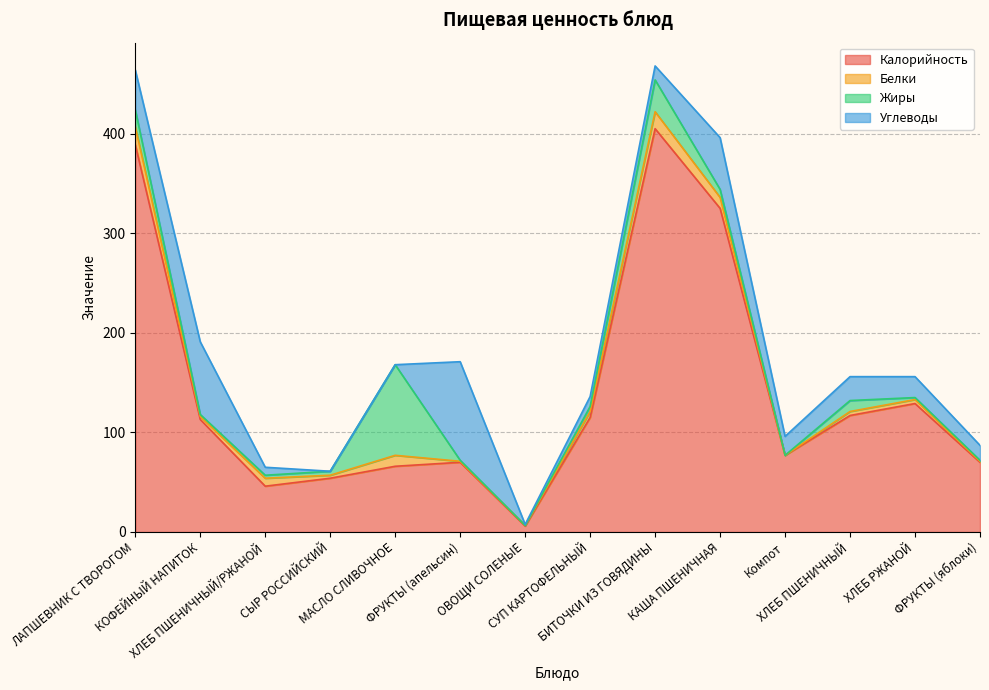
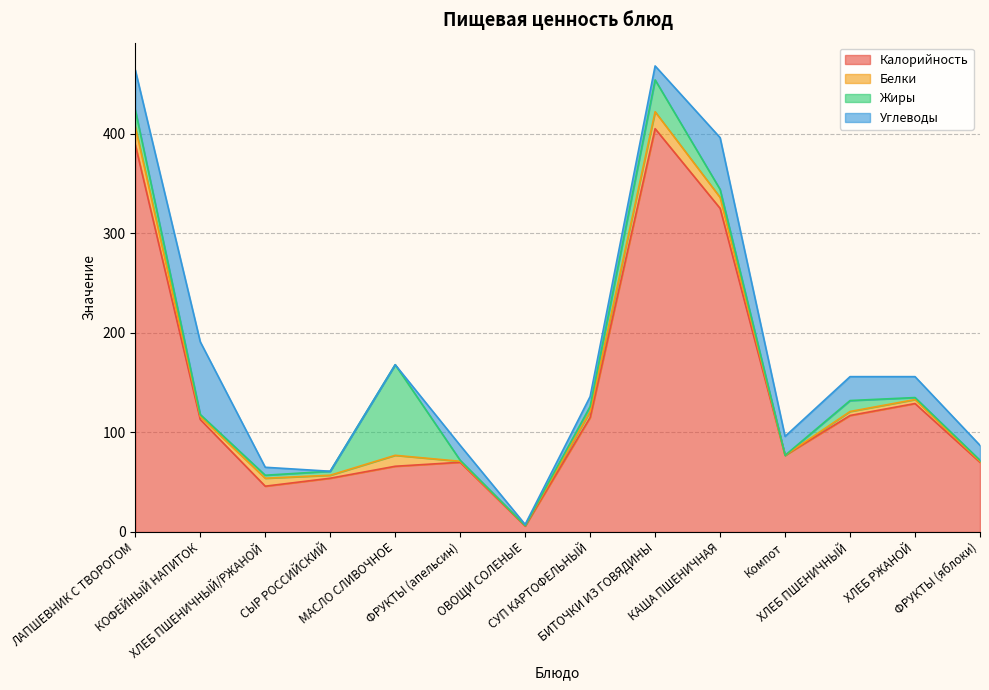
Углеводы, ФРУКТЫ (апельсин): 100 -> 20
